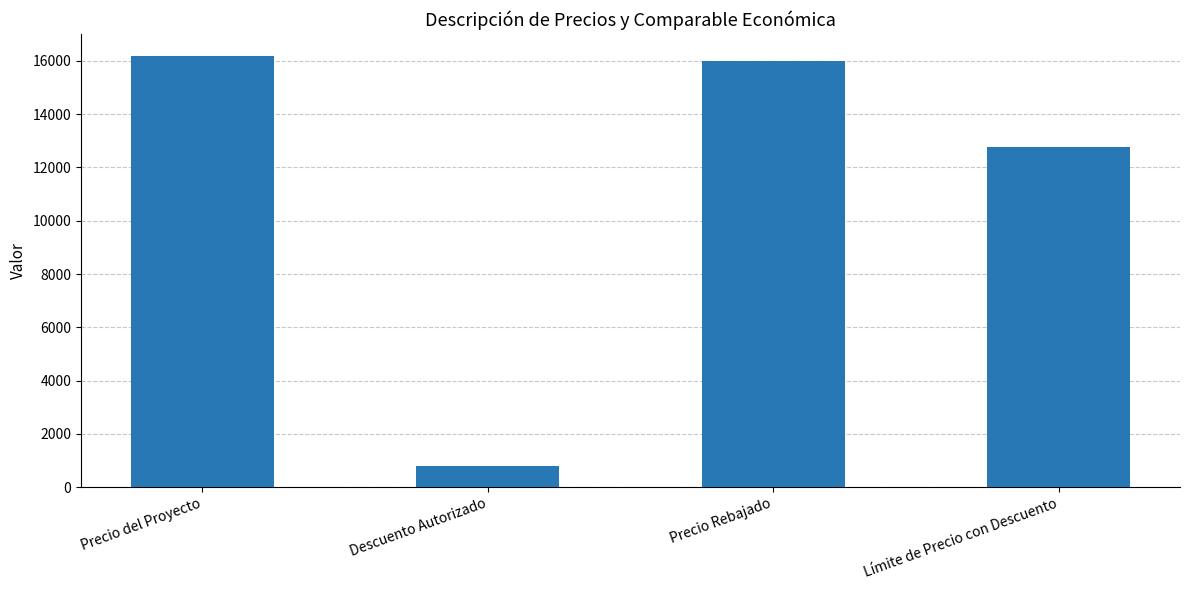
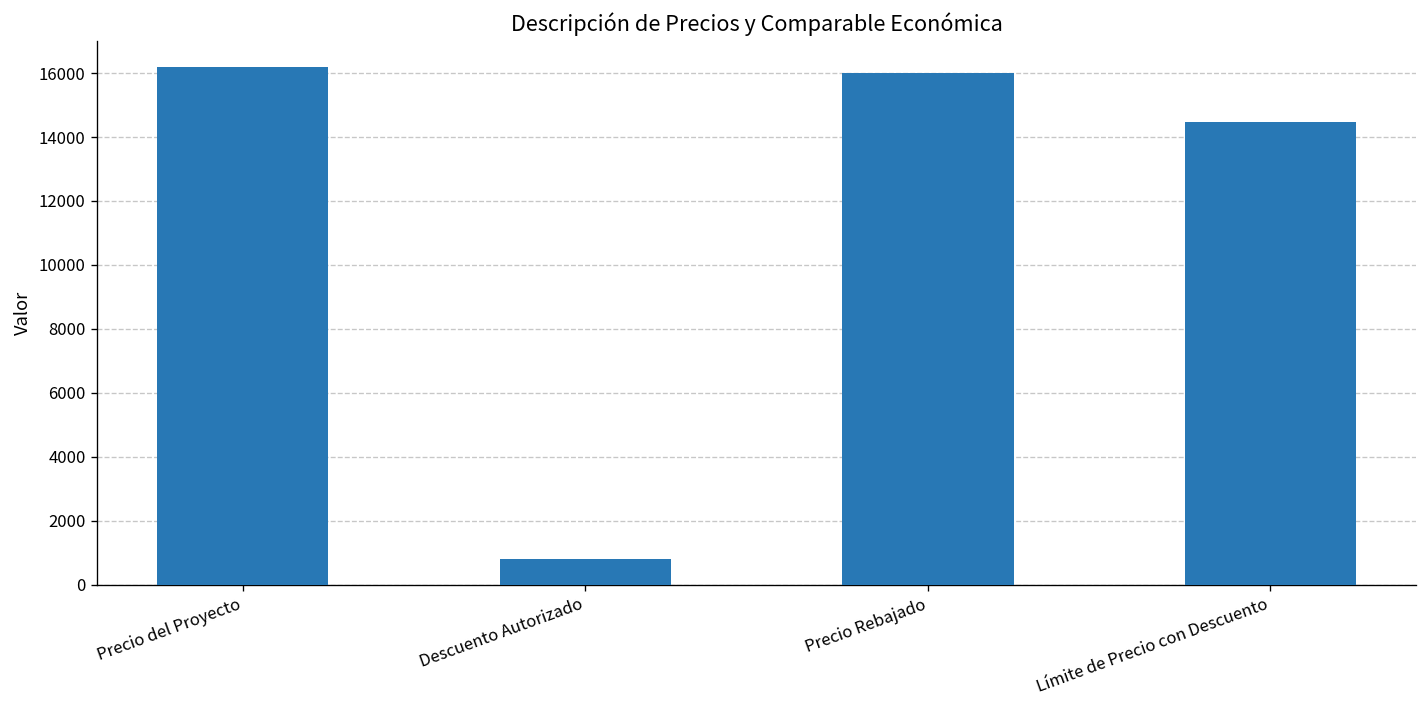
Límite de Precio con Descuento: 12800 -> 14500
